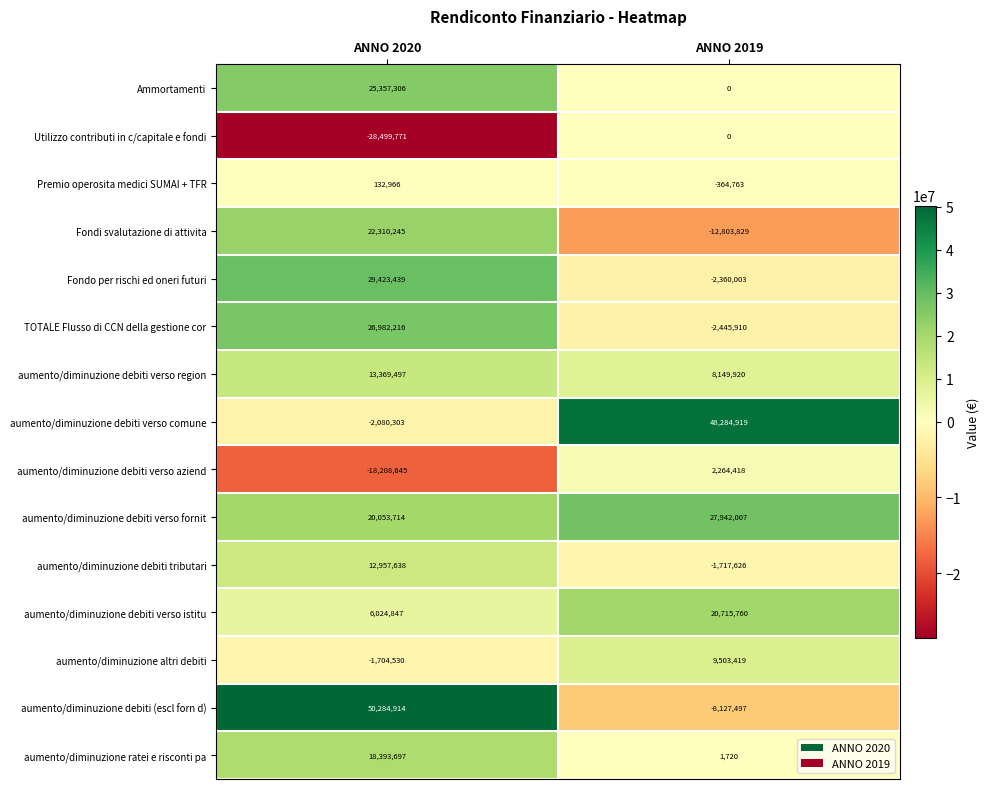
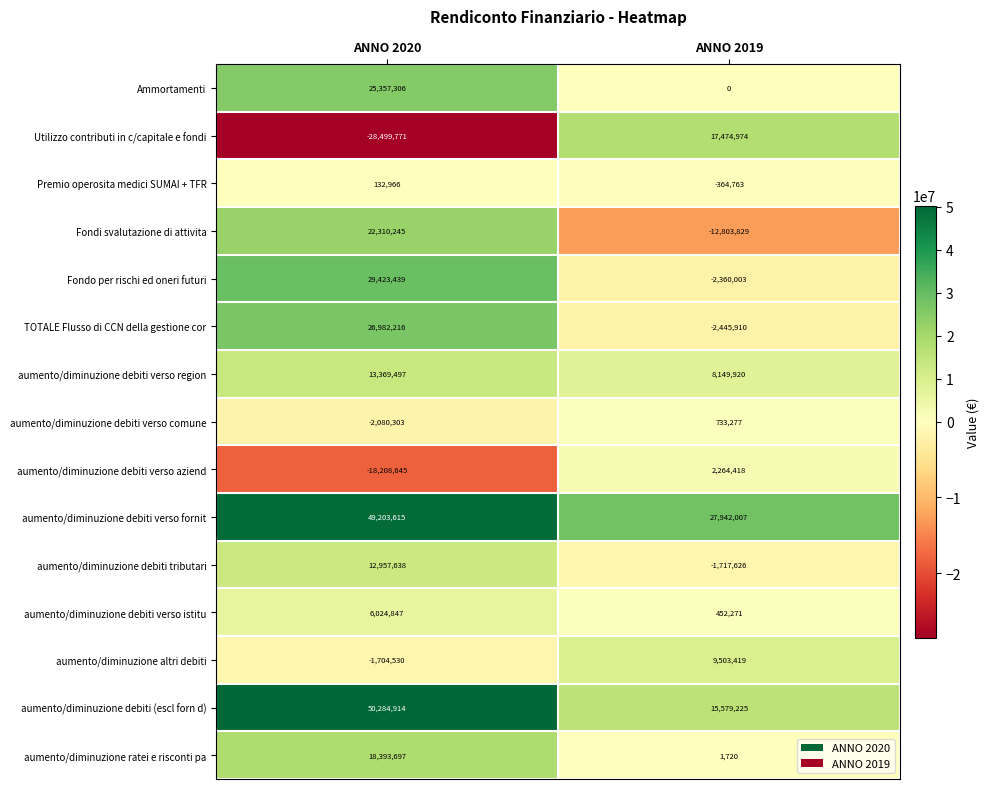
Utilizzo contributi in c/capitale e fondi, ANNO 2019: 0 -> 17,474,974
aumento/diminuzione debiti verso comune, ANNO 2019: 48,284,919 -> 733,277
aumento/diminuzione debiti verso fornit, ANNO 2020: 20,053,714 -> 49,203,615
aumento/diminuzione debiti verso istitu, ANNO 2019: 20,715,760 -> 452,271
aumento/diminuzione debiti (escl forn d), ANNO 2019: -8,127,497 -> 15,579,225
